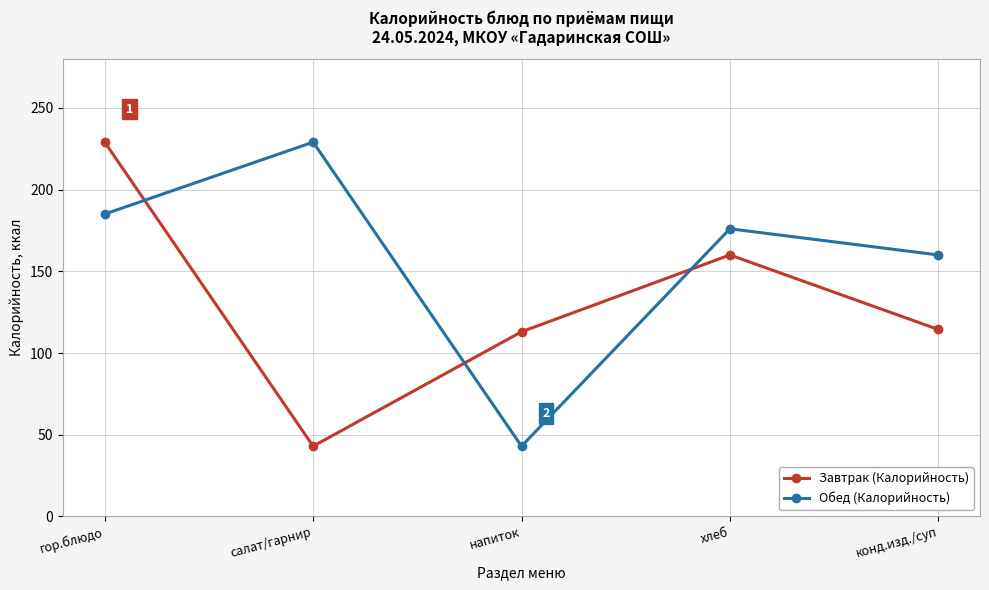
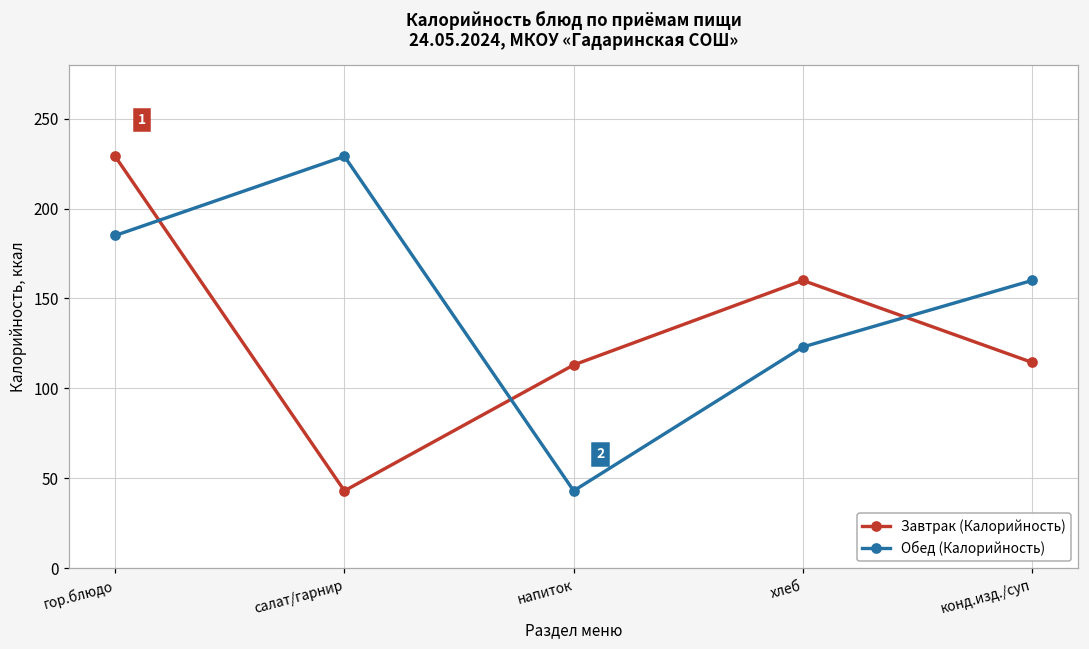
Обед (Калорийность), хлеб: 176 -> 123
